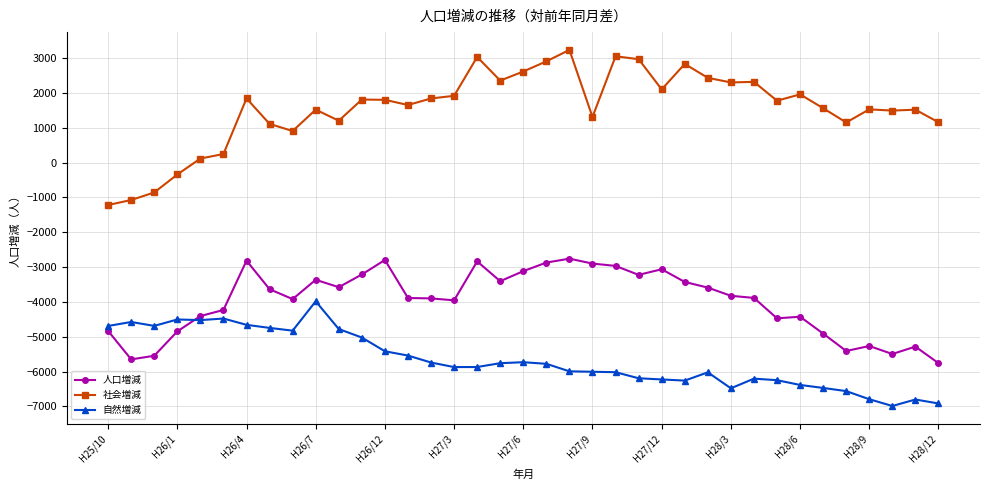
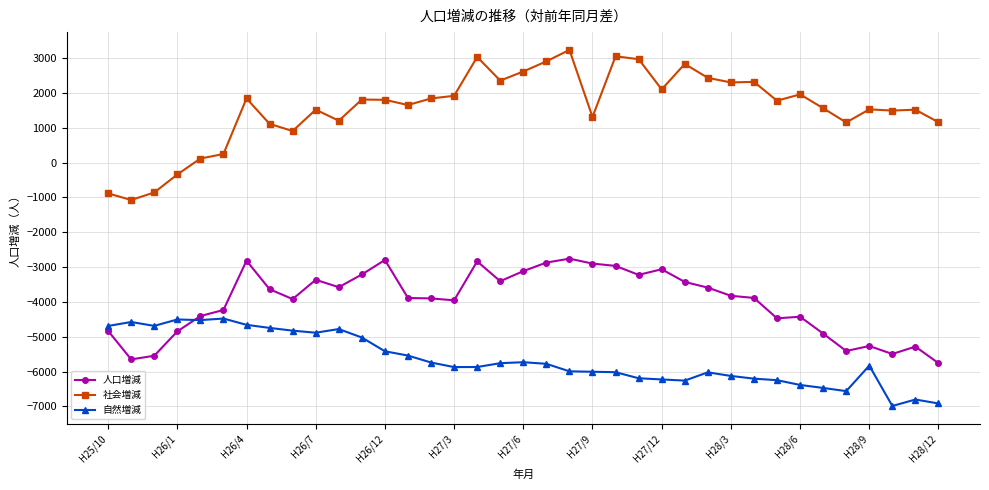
社会増減, H25/10: -1200 -> -900
自然増減, H26/7: -4000 -> -4900
自然増減, H28/3: -6500 -> -6100
自然増減, H28/9: -6800 -> -5800
